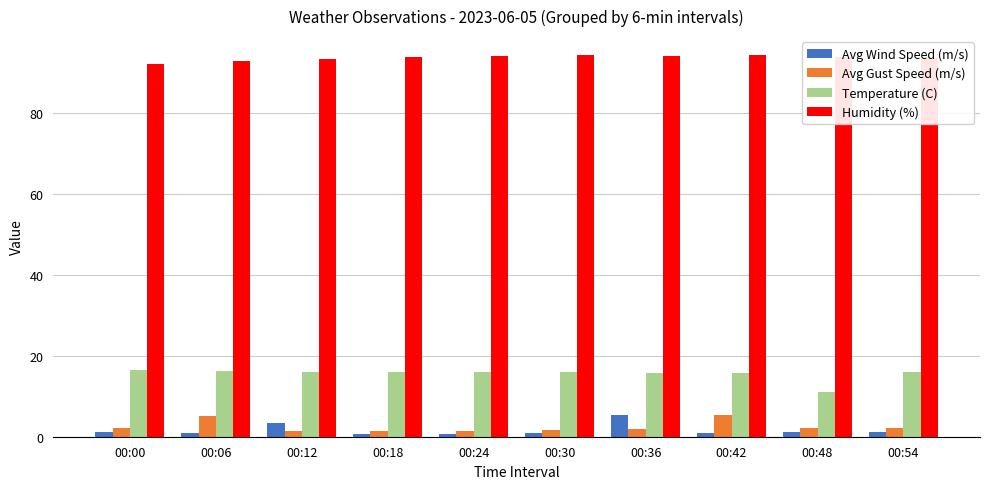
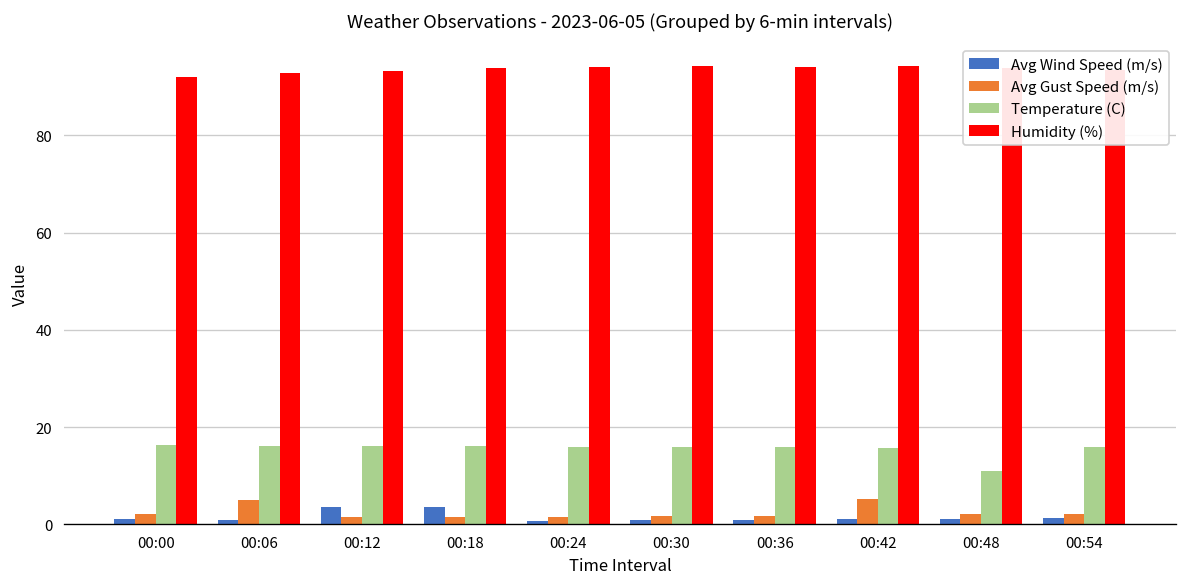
Avg Wind Speed (m/s), 00:18: 1 -> 4
Avg Wind Speed (m/s), 00:36: 5 -> 1
